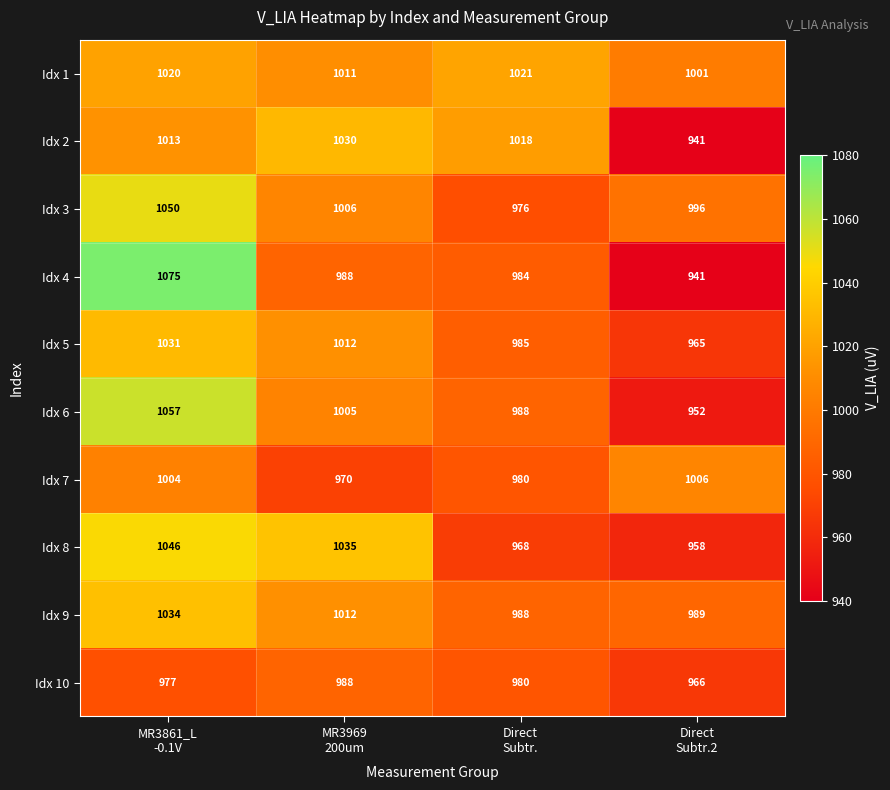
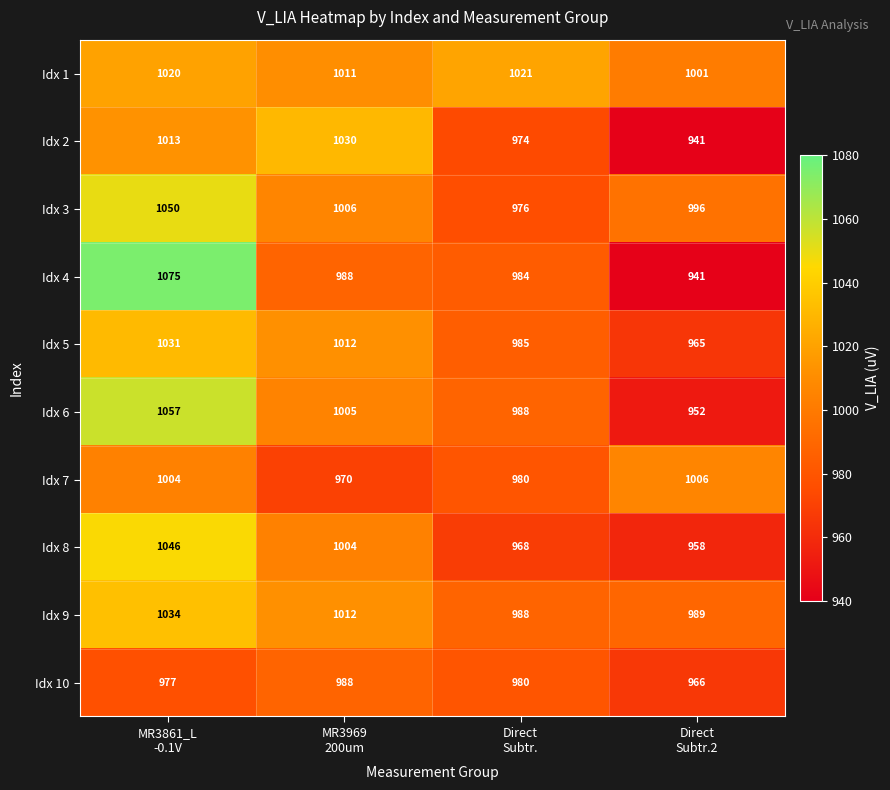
Idx 2, Direct Subtr.: 1018 -> 974
Idx 8, MR3969 200um: 1035 -> 1004
